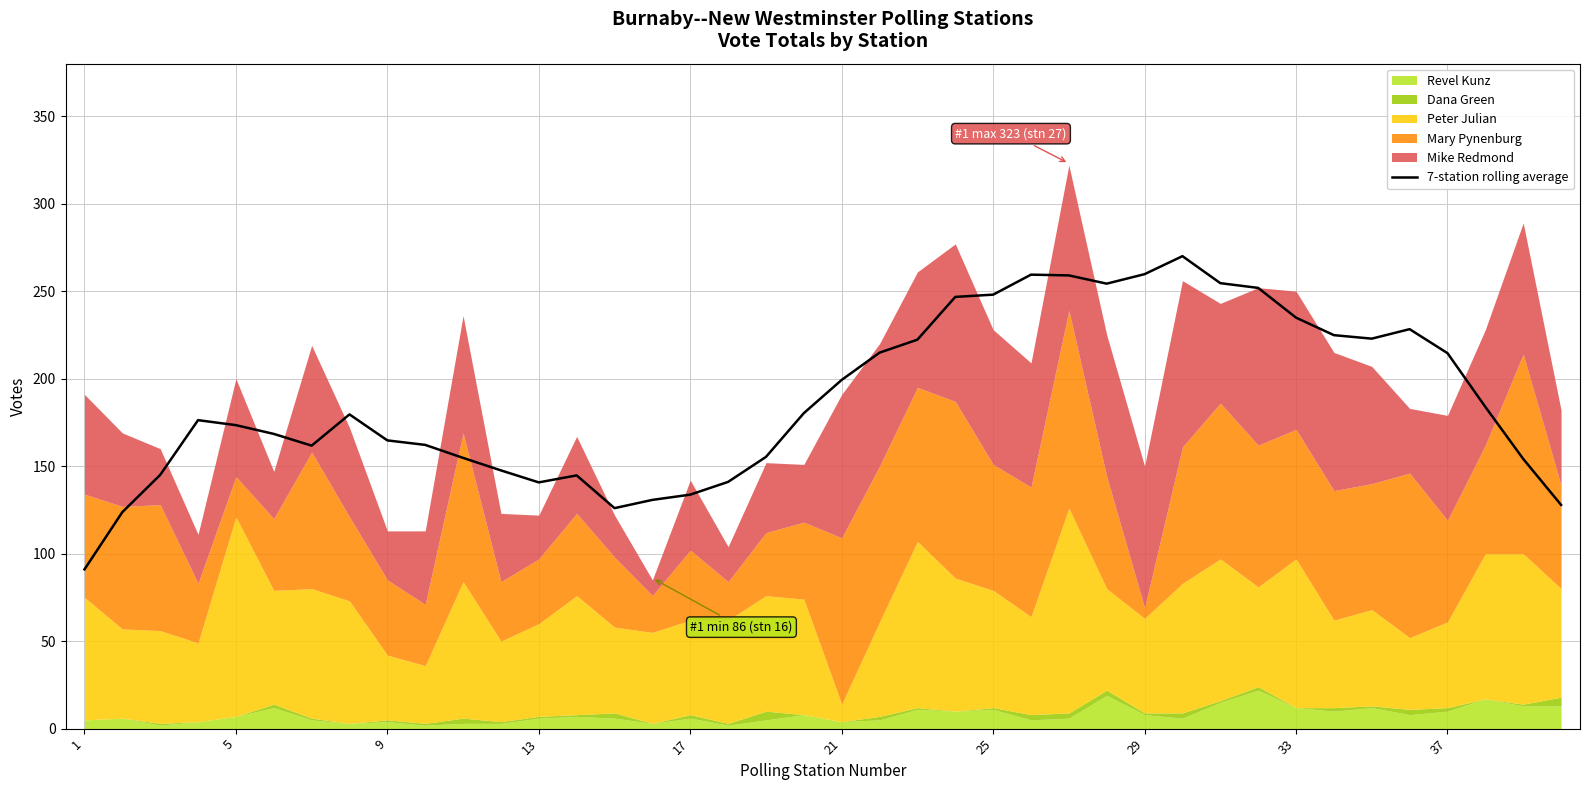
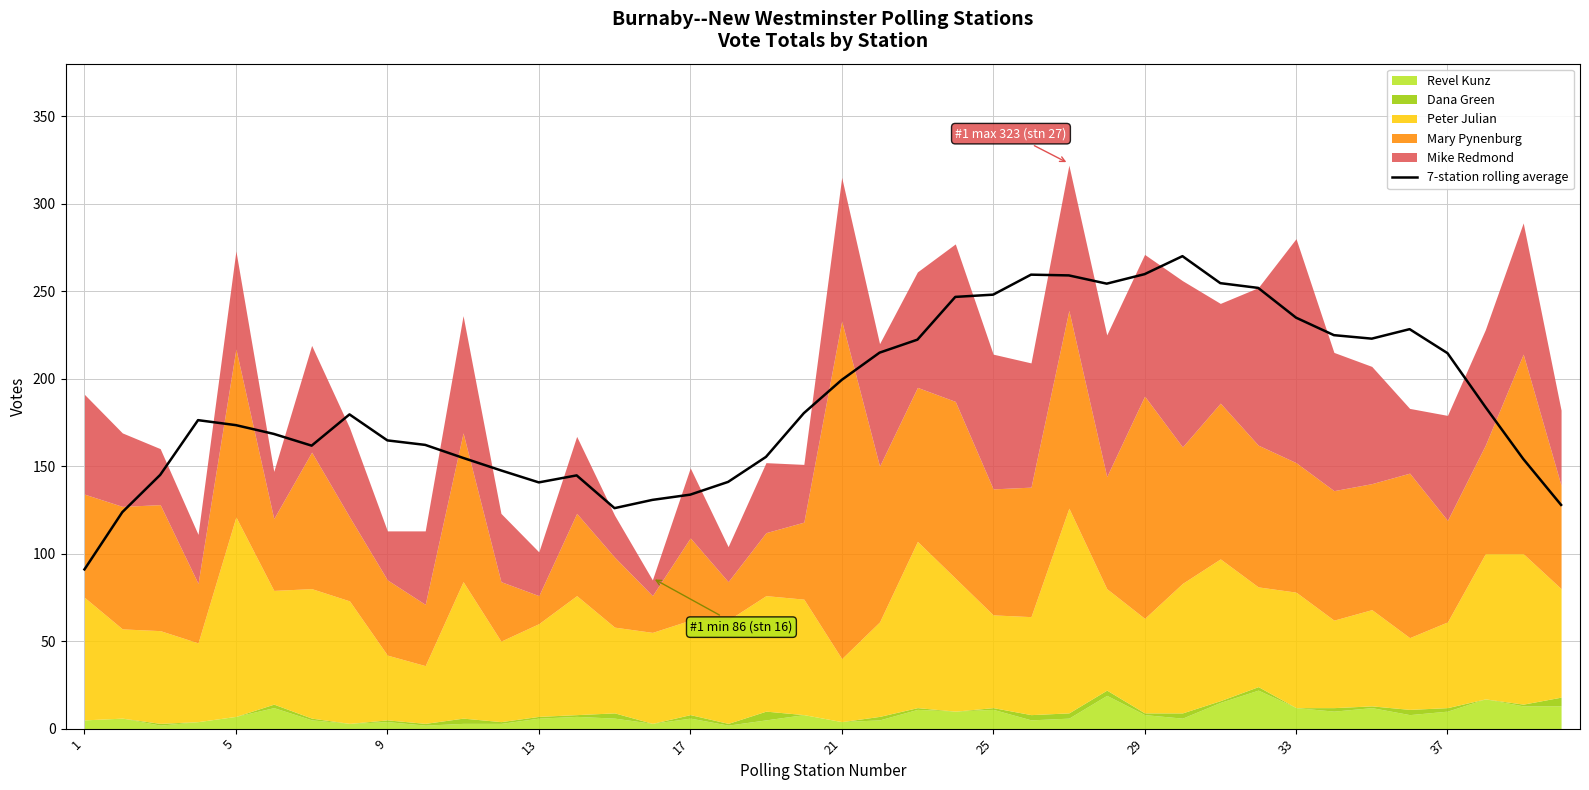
Mary Pynenburg, 5: 23 -> 96
Mary Pynenburg, 13: 37 -> 16
Mary Pynenburg, 17: 40 -> 47
Peter Julian, 21: 10 -> 36
Mary Pynenburg, 21: 95 -> 193
Peter Julian, 25: 67 -> 53
Mary Pynenburg, 29: 6 -> 127
Peter Julian, 33: 85 -> 66
Mike Redmond, 33: 79 -> 128
